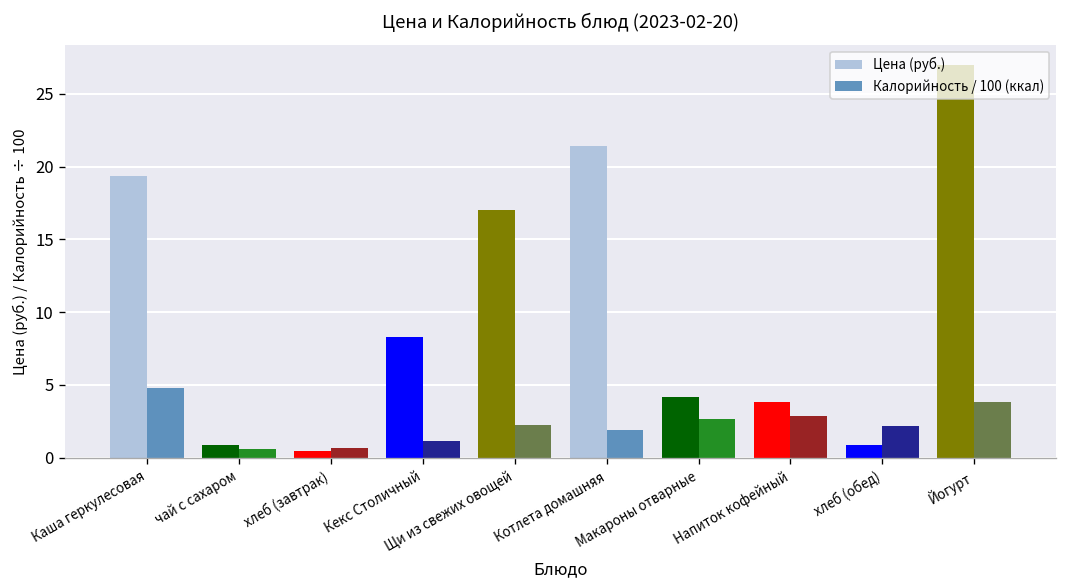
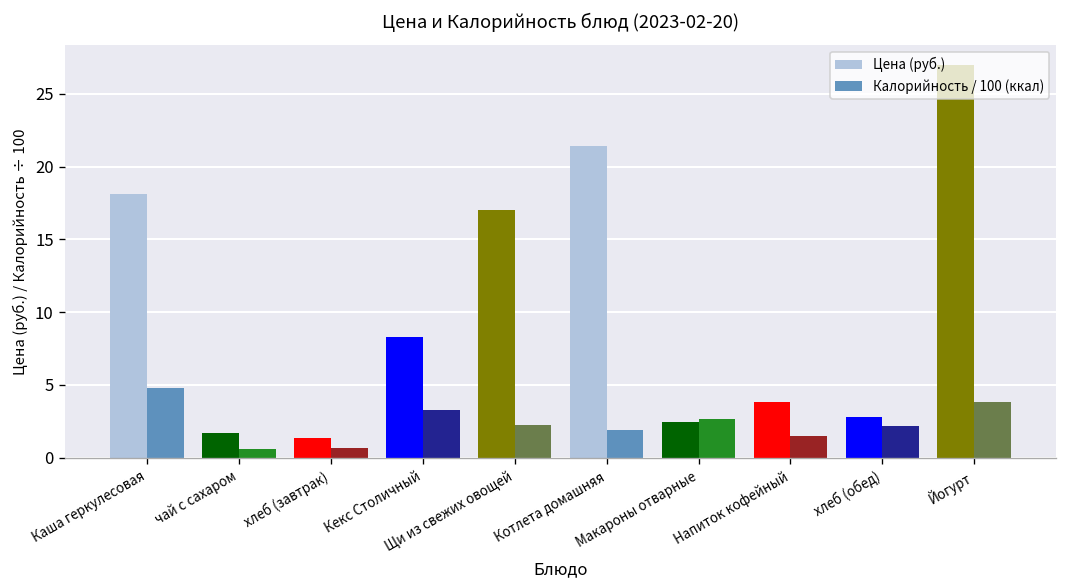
Цена (руб.), Каша геркулесовая: 19.4 -> 18.1
Цена (руб.), чай с сахаром: 0.9 -> 1.7
Цена (руб.), хлеб (завтрак): 0.5 -> 1.4
Калорийность / 100 (ккал), Кекс Столичный: 1.1 -> 3.3
Цена (руб.), Макароны отварные: 4.2 -> 2.5
Калорийность / 100 (ккал), Напиток кофейный: 2.9 -> 1.5
Цена (руб.), хлеб (обед): 0.9 -> 2.8
